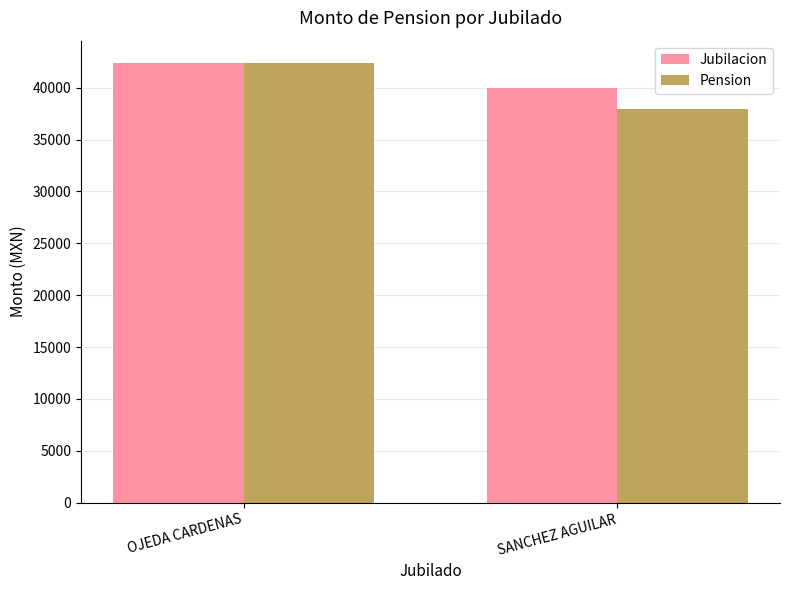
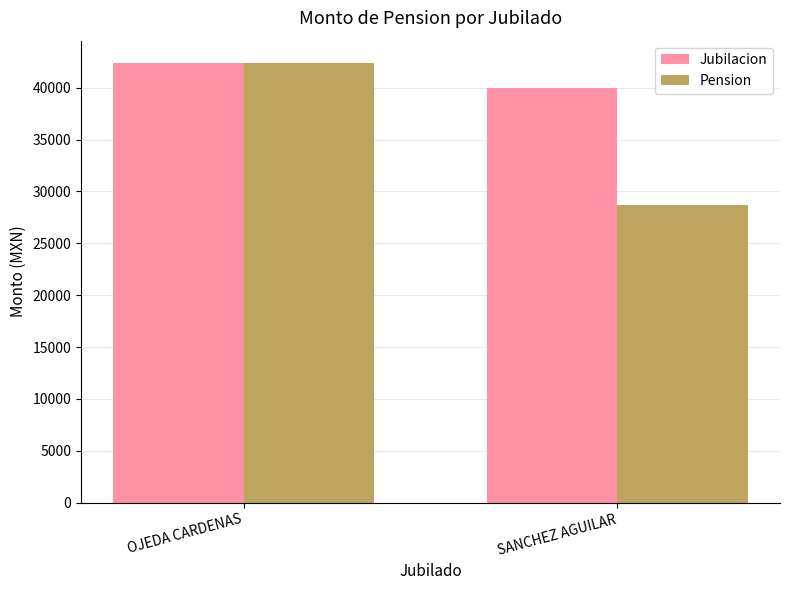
Pension, SANCHEZ AGUILAR: 38000 -> 28700
